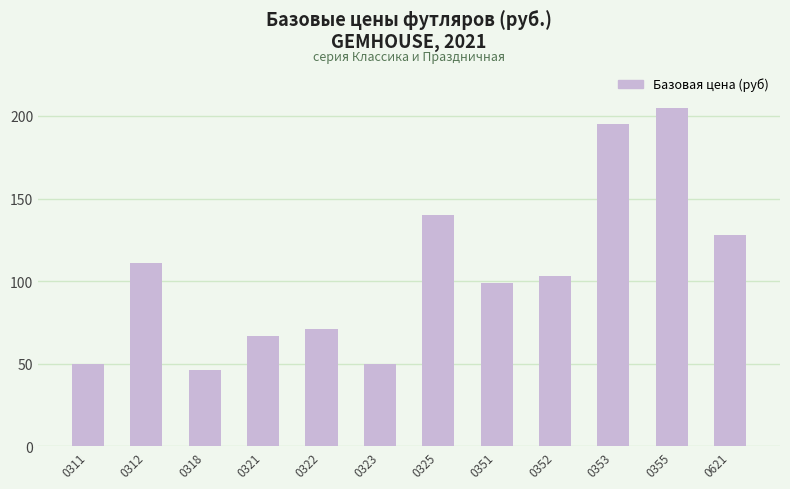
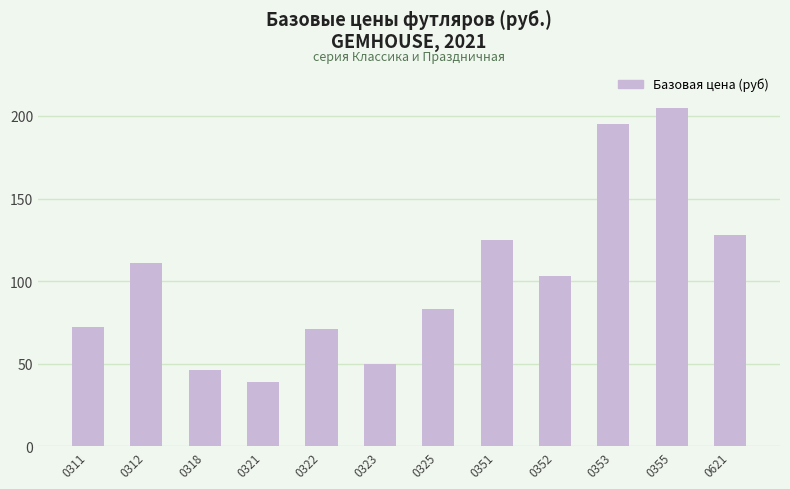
0311: 50 -> 72
0321: 67 -> 39
0325: 140 -> 83
0351: 99 -> 125
